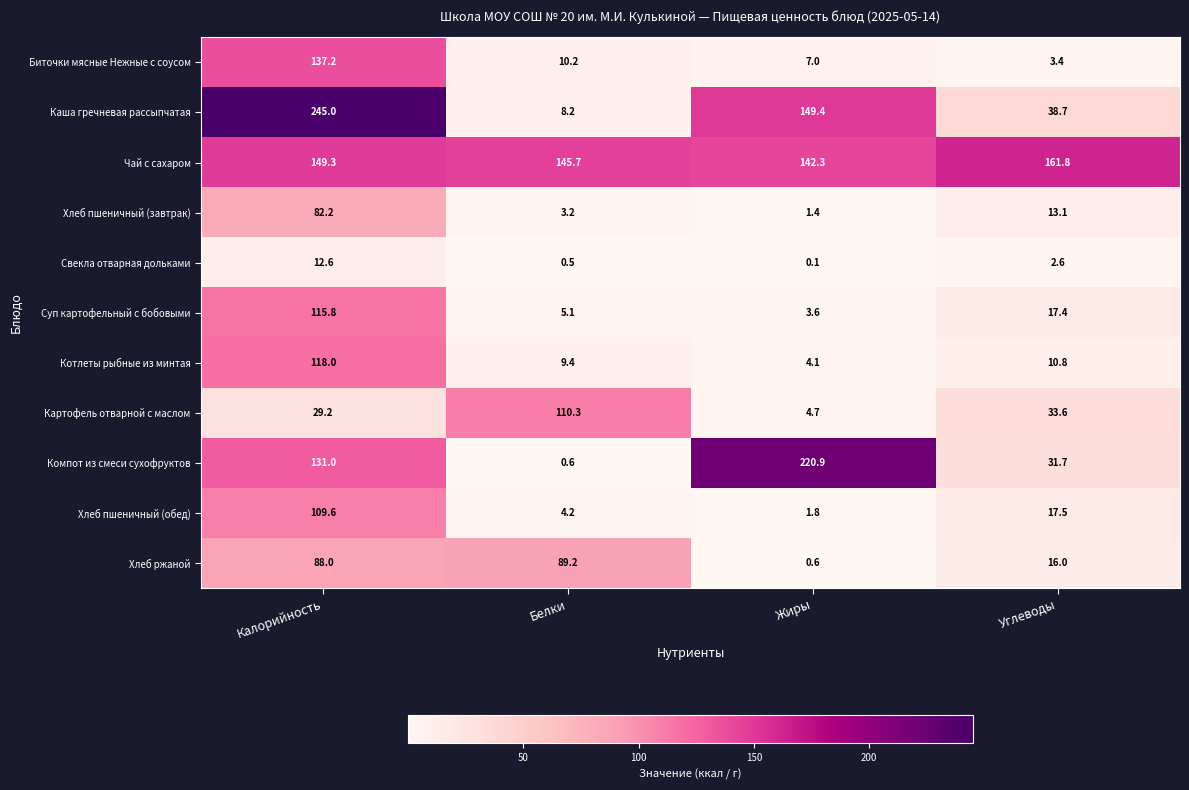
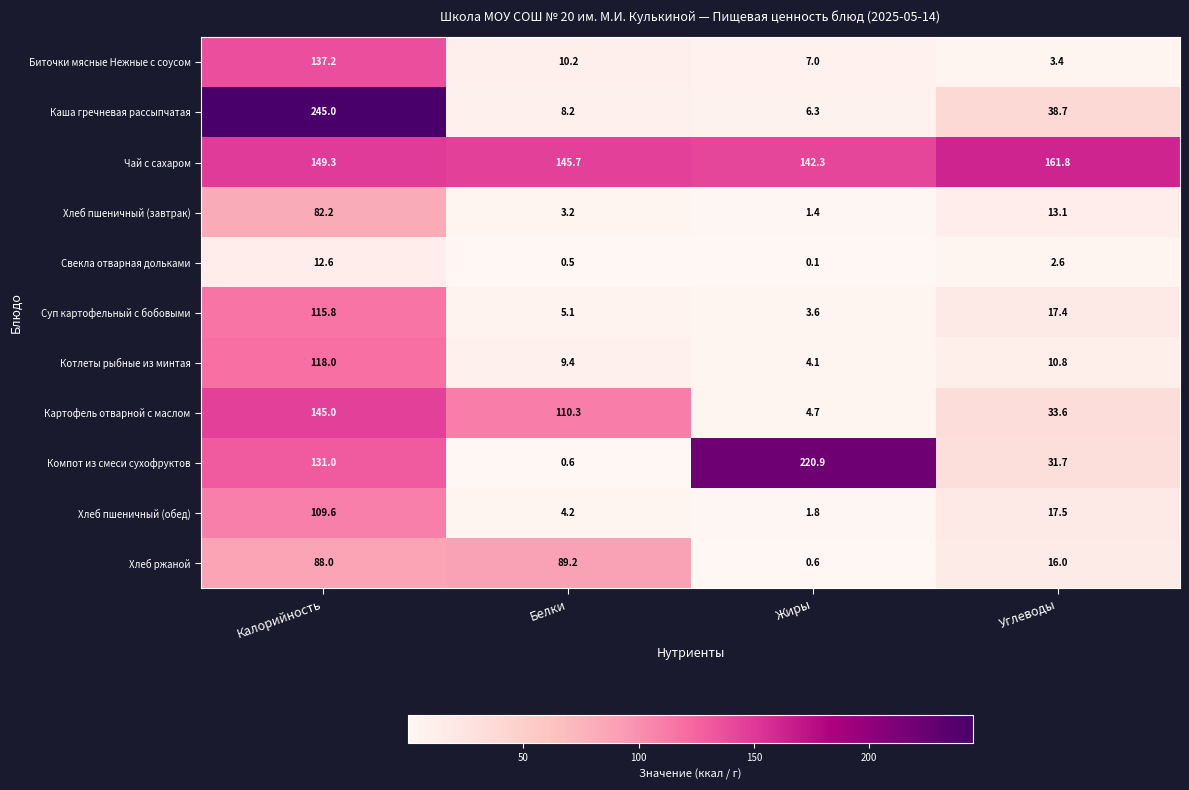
Каша гречневая рассыпчатая, Жиры: 149.4 -> 6.3
Картофель отварной с маслом, Калорийность: 29.2 -> 145.0
